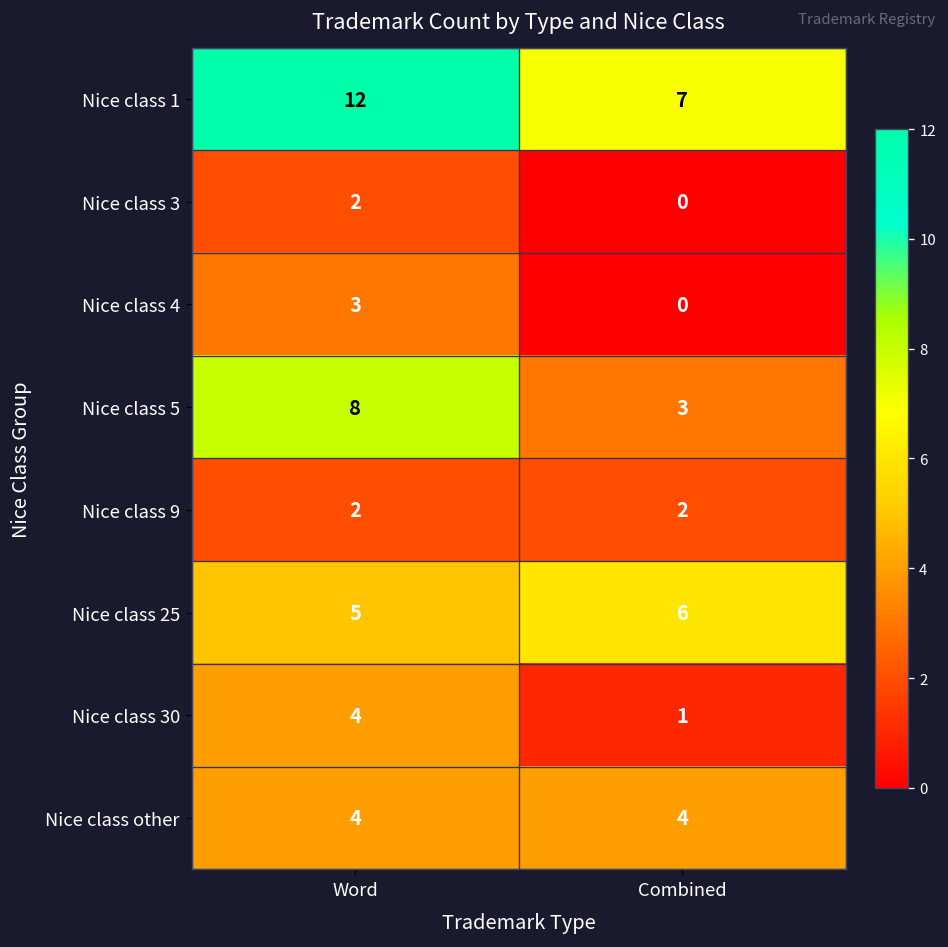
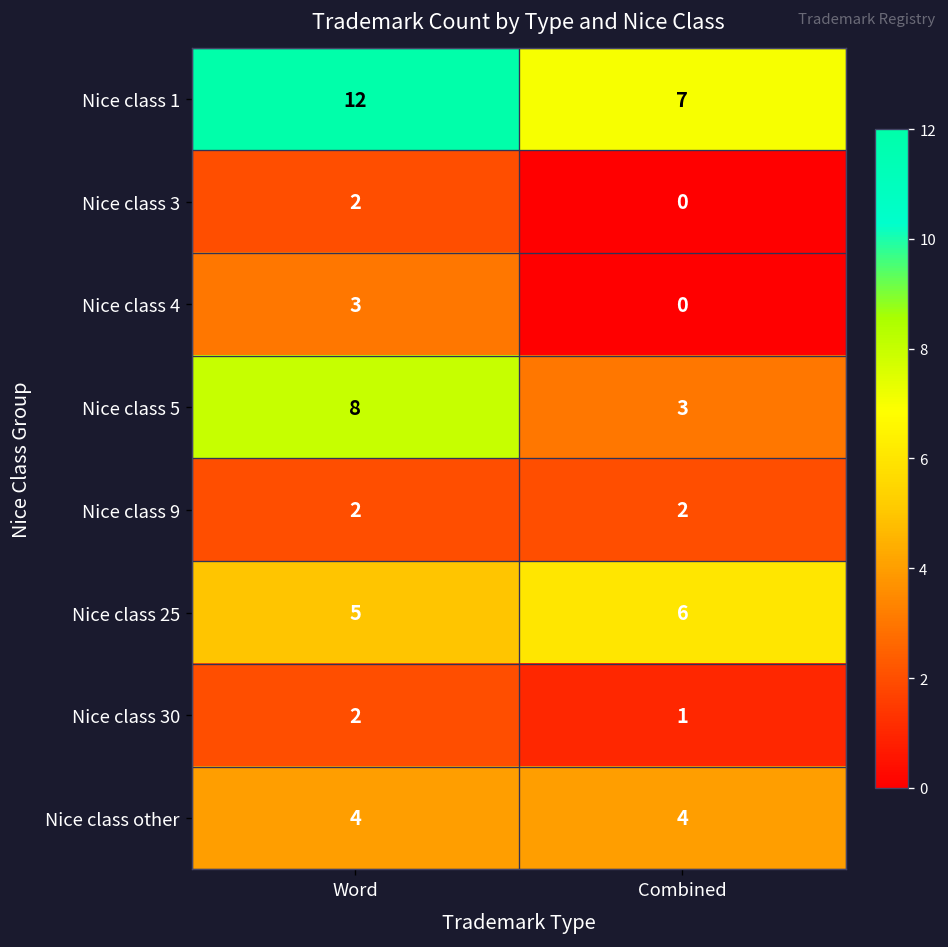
Nice class 30, Word: 4 -> 2
